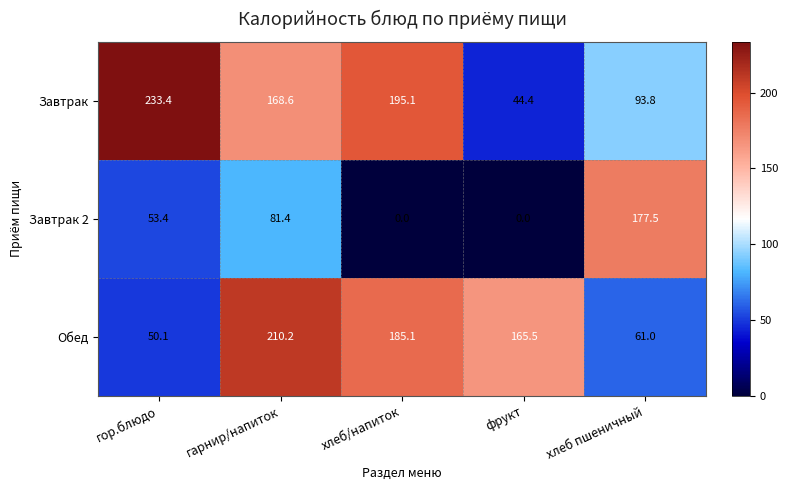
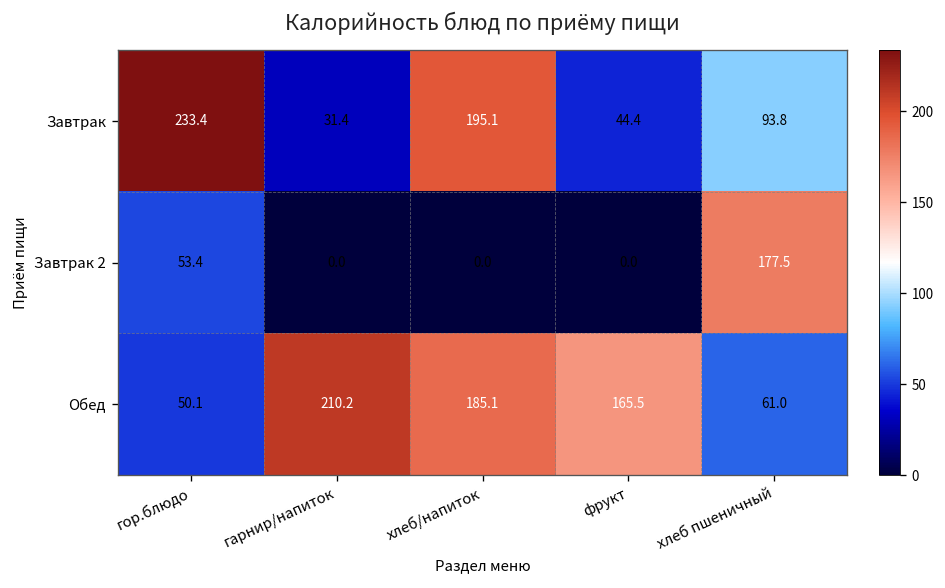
Завтрак, гарнир/напиток: 168.6 -> 31.4
Завтрак 2, гарнир/напиток: 81.4 -> 0.0
